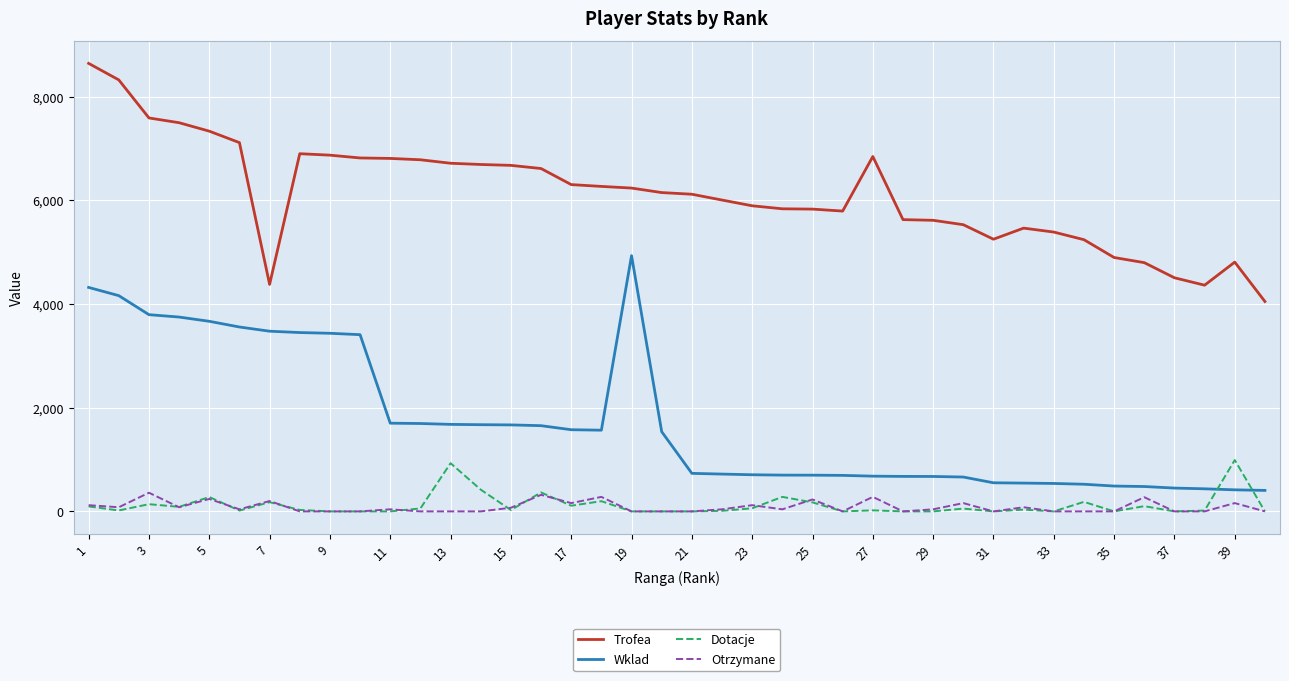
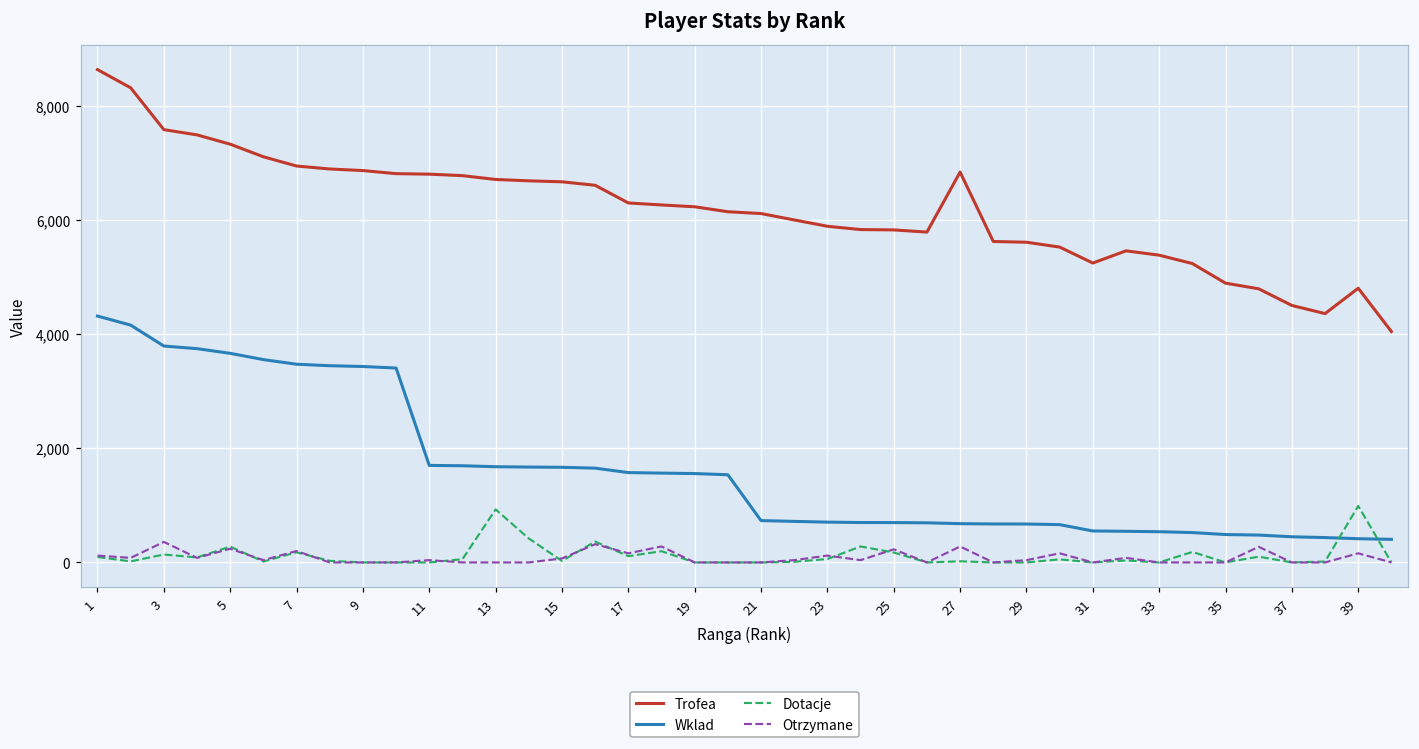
Trofea, 7: 4,400 -> 7,000
Wklad, 19: 4,900 -> 1,600
